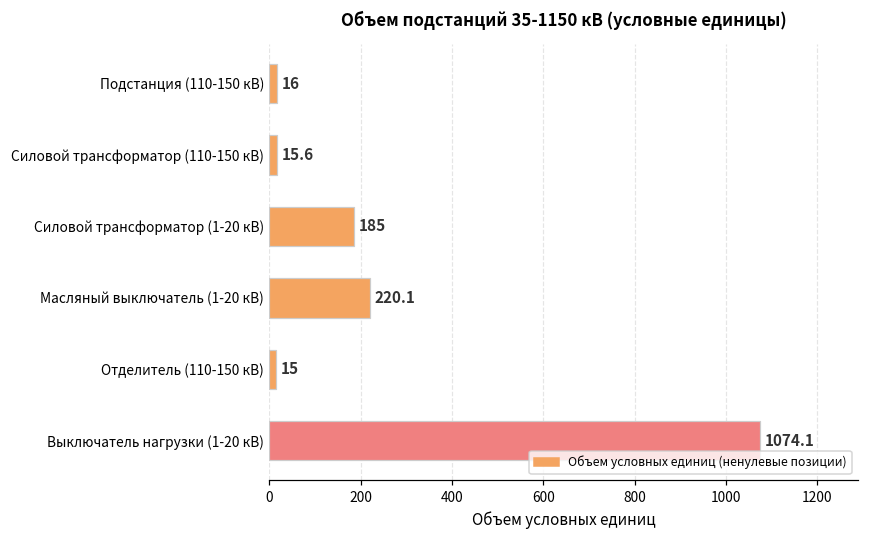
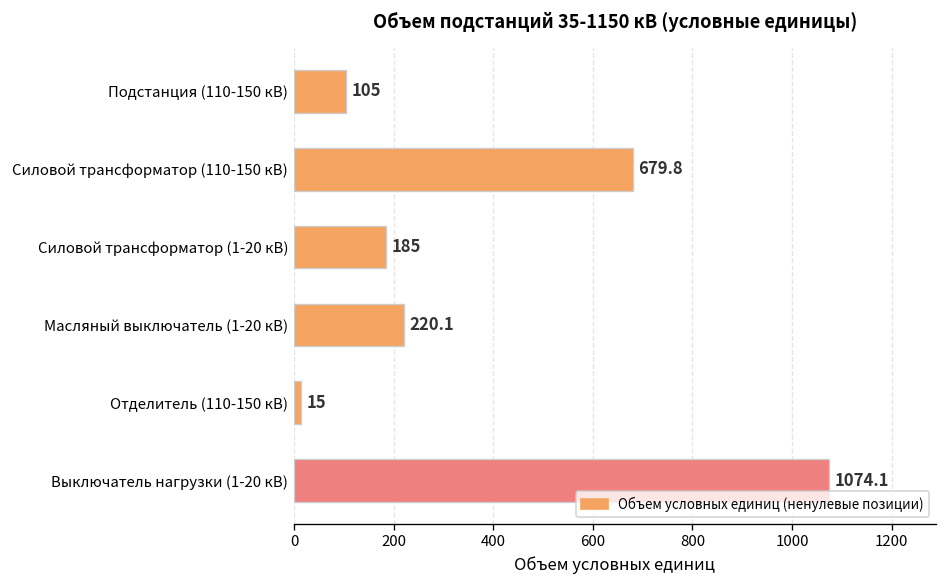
Подстанция (110-150 кВ): 16 -> 105
Силовой трансформатор (110-150 кВ): 15.6 -> 679.8
